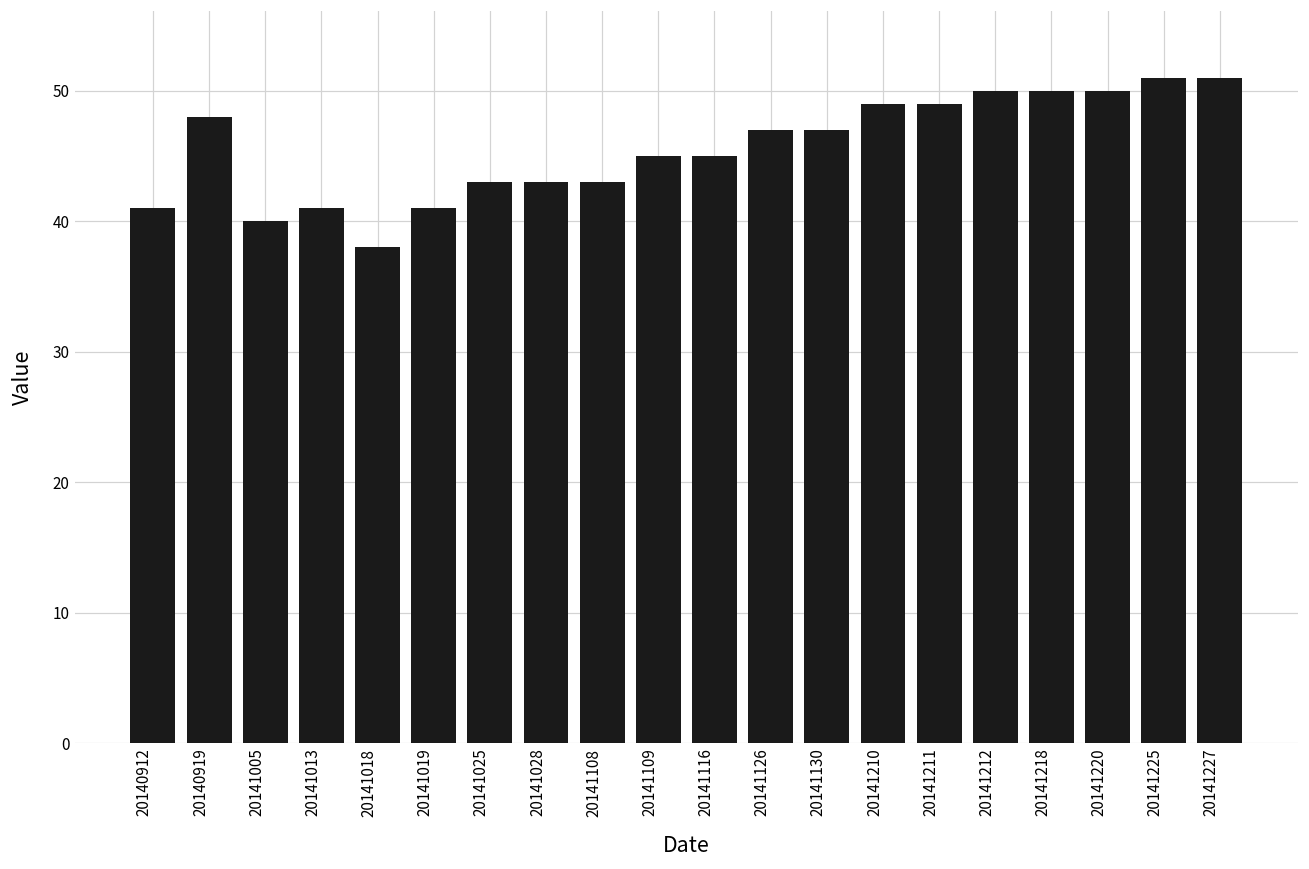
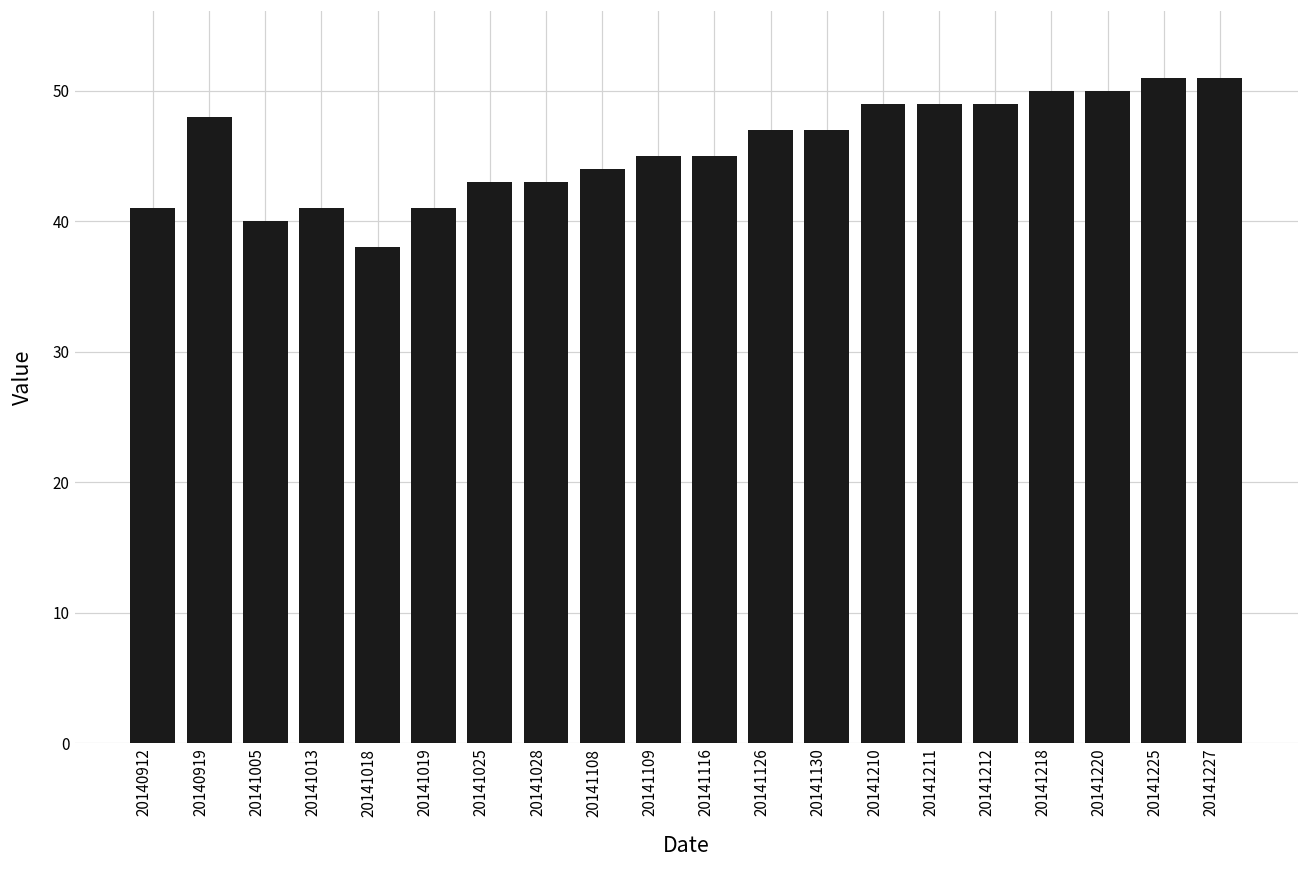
20141108: 43 -> 44
20141212: 50 -> 49
